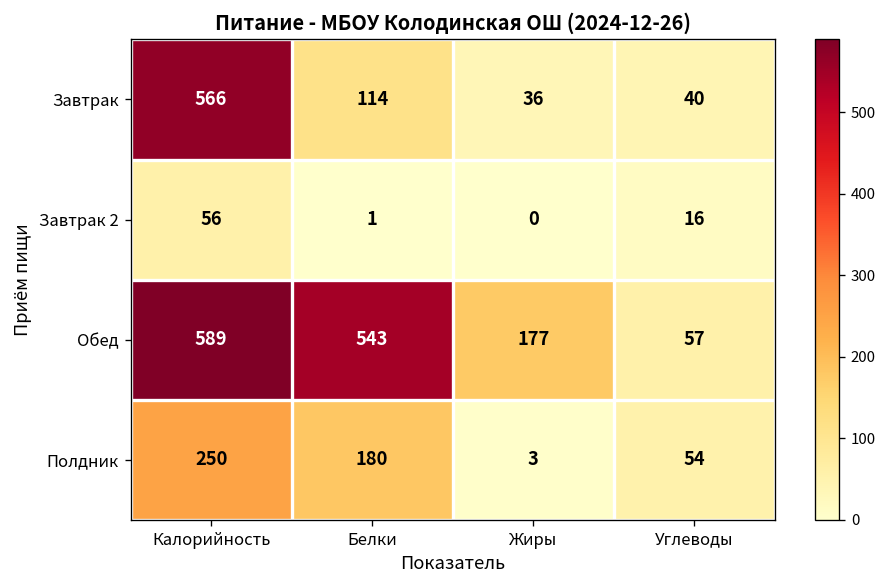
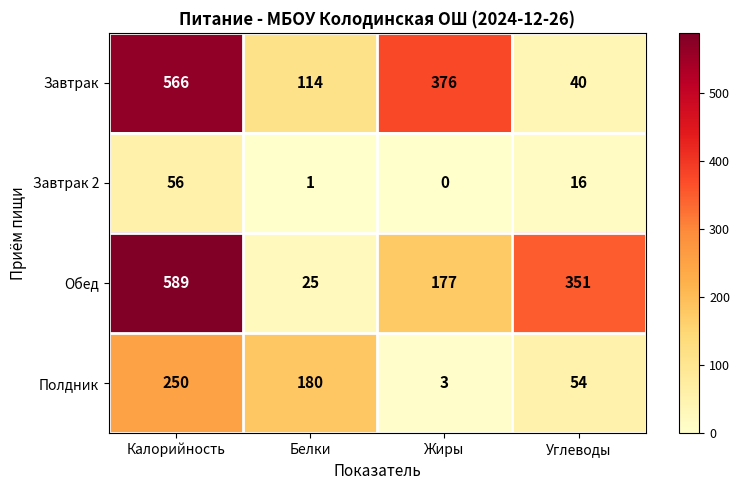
Завтрак, Жиры: 36 -> 376
Обед, Белки: 543 -> 25
Обед, Углеводы: 57 -> 351
